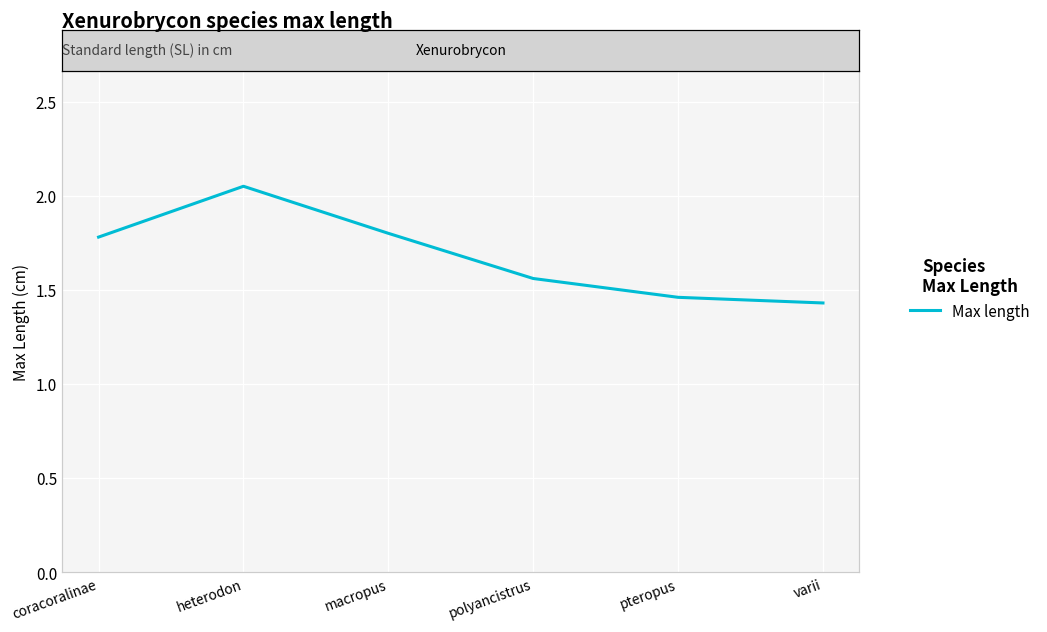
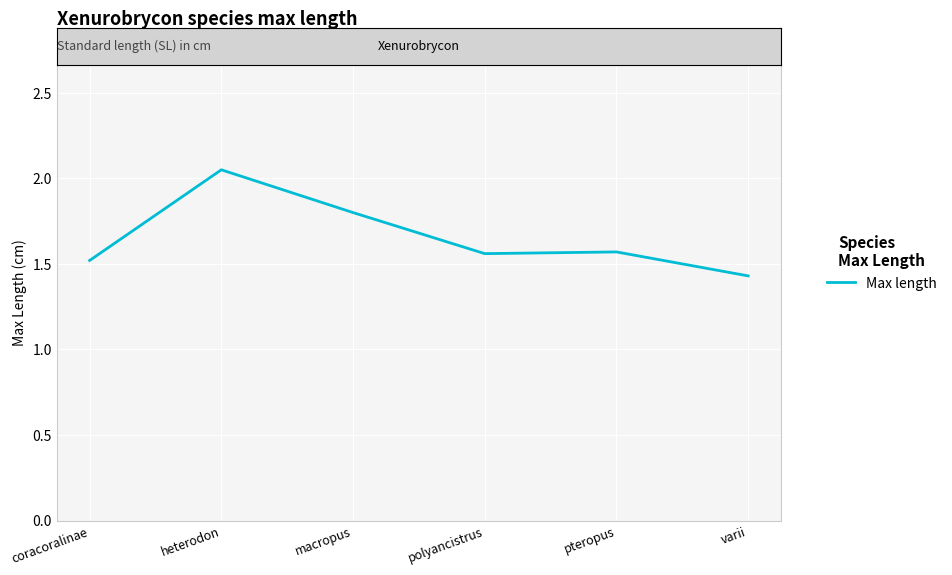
coracoralinae: 1.78 -> 1.52
pteropus: 1.46 -> 1.57
